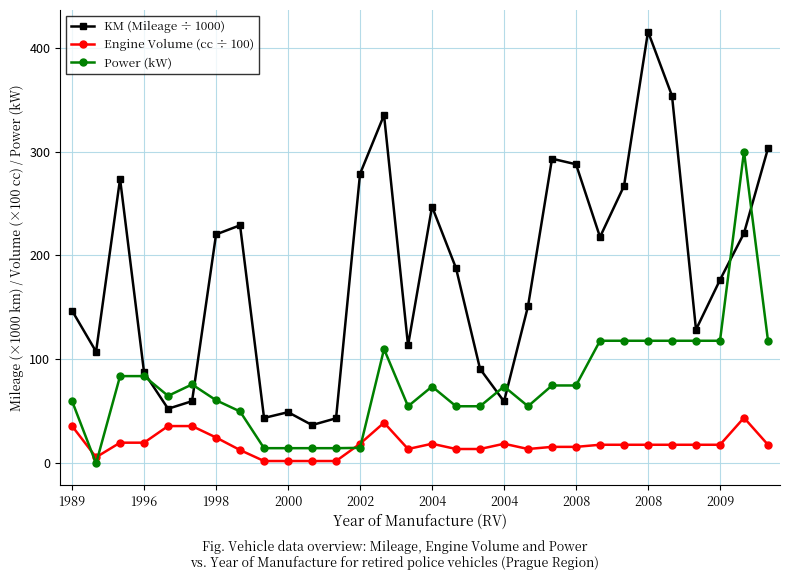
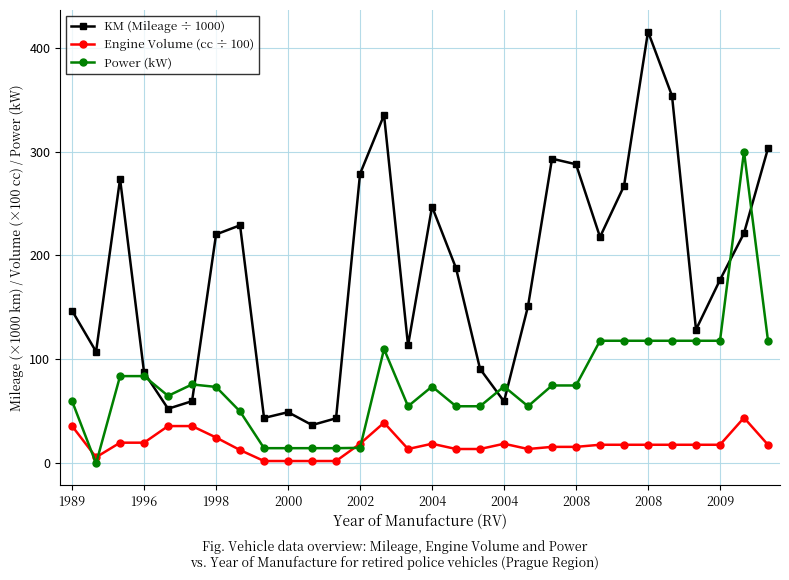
Power (kW), 1998: 61 -> 74
